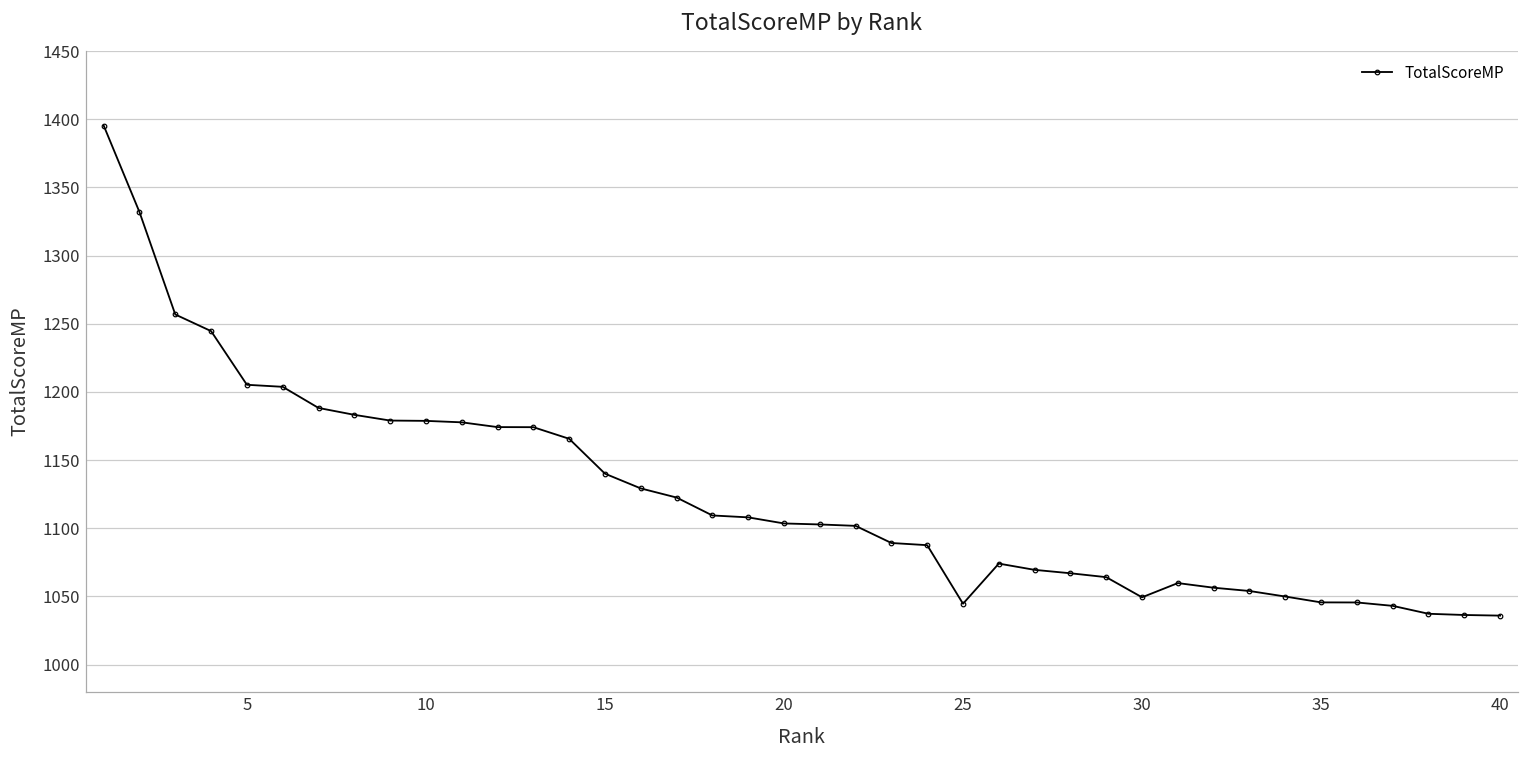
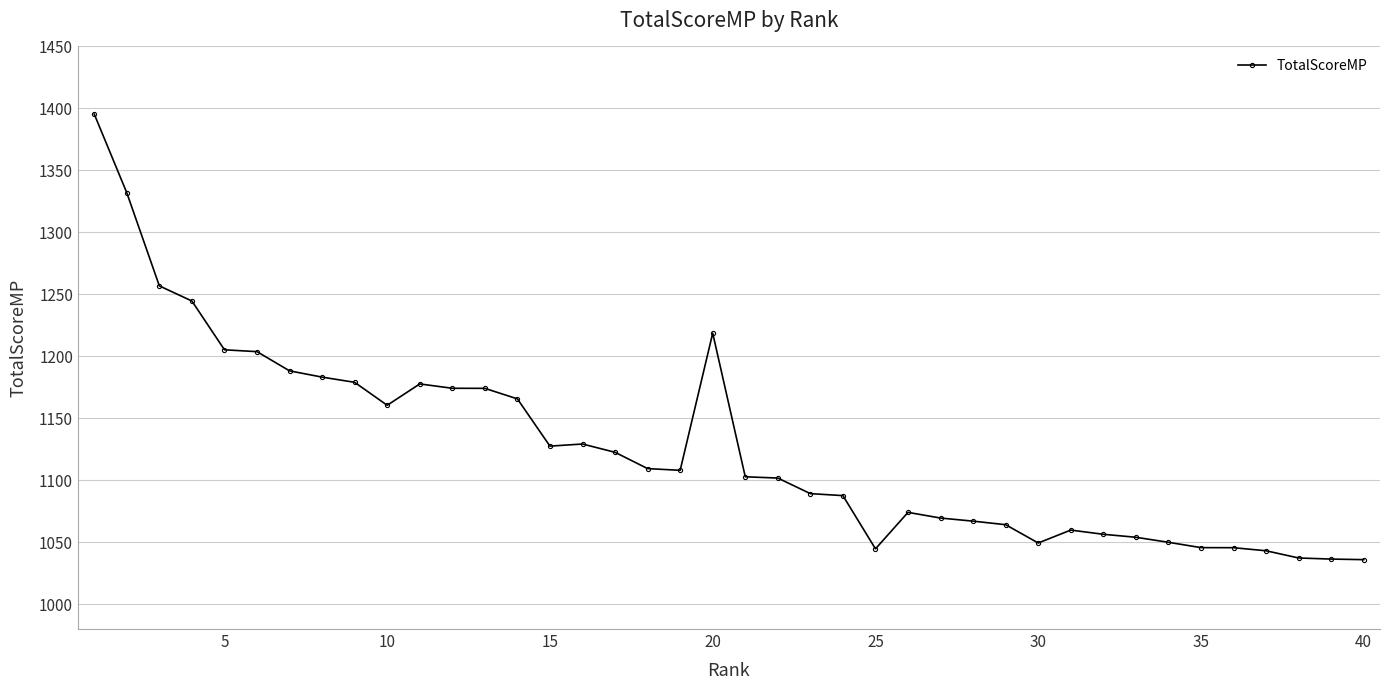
10: 1179 -> 1161
15: 1140 -> 1128
20: 1104 -> 1219
